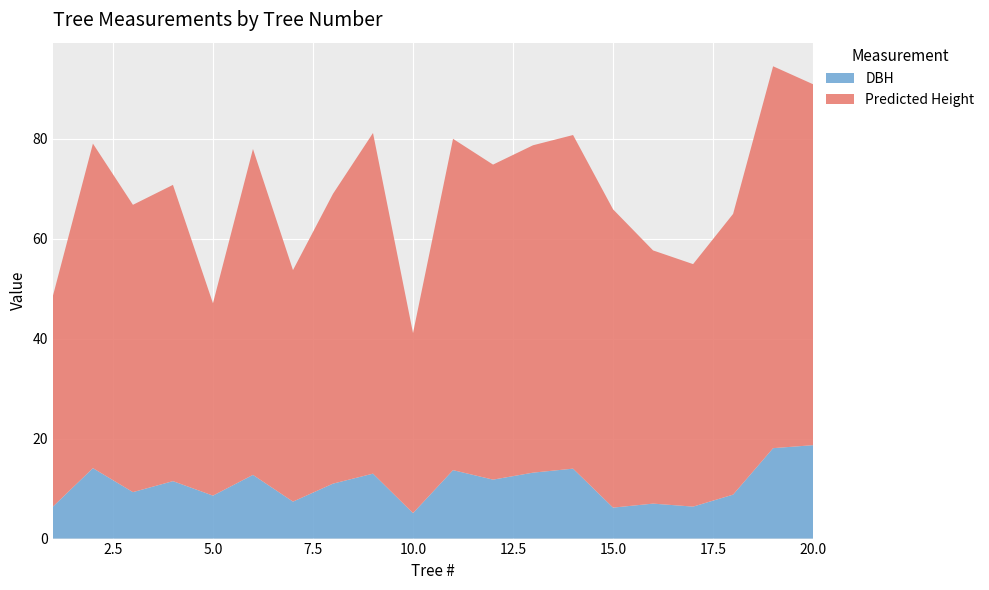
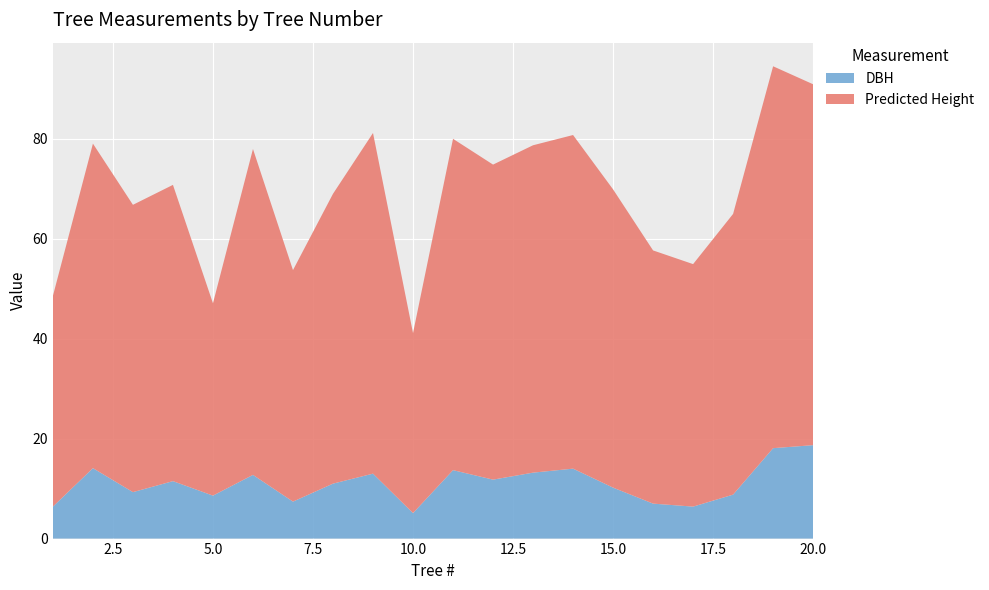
DBH, 15.0: 6 -> 10
